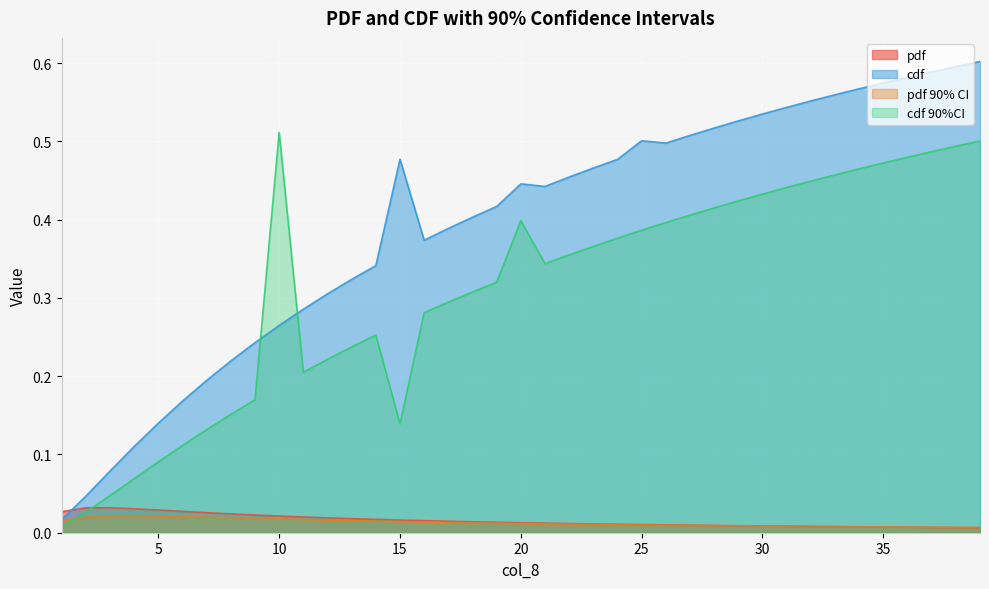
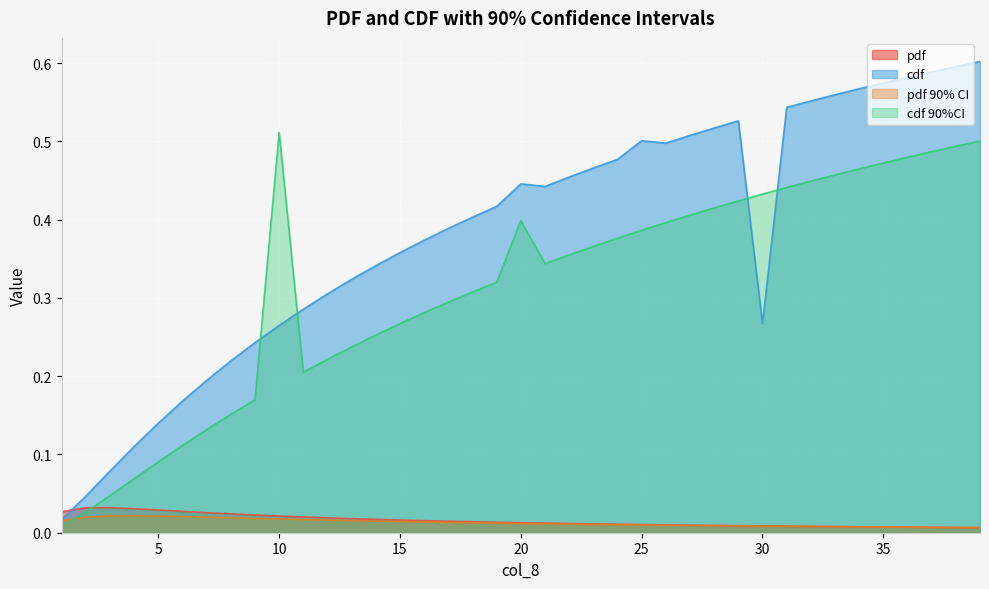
cdf, 15: 0.48 -> 0.36
cdf 90%CI, 15: 0.14 -> 0.27
cdf, 30: 0.53 -> 0.27
